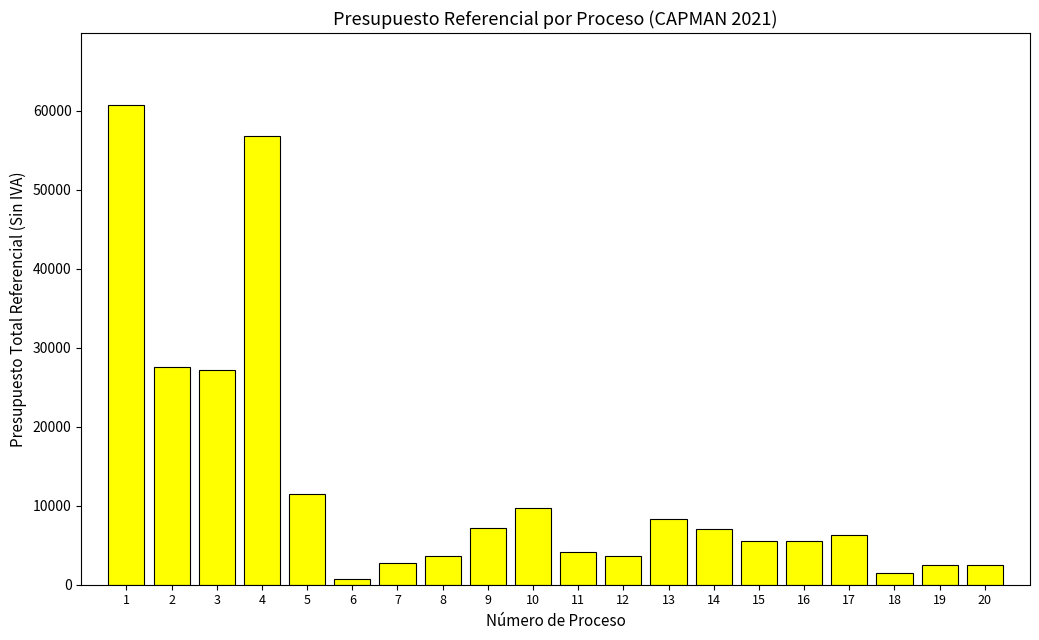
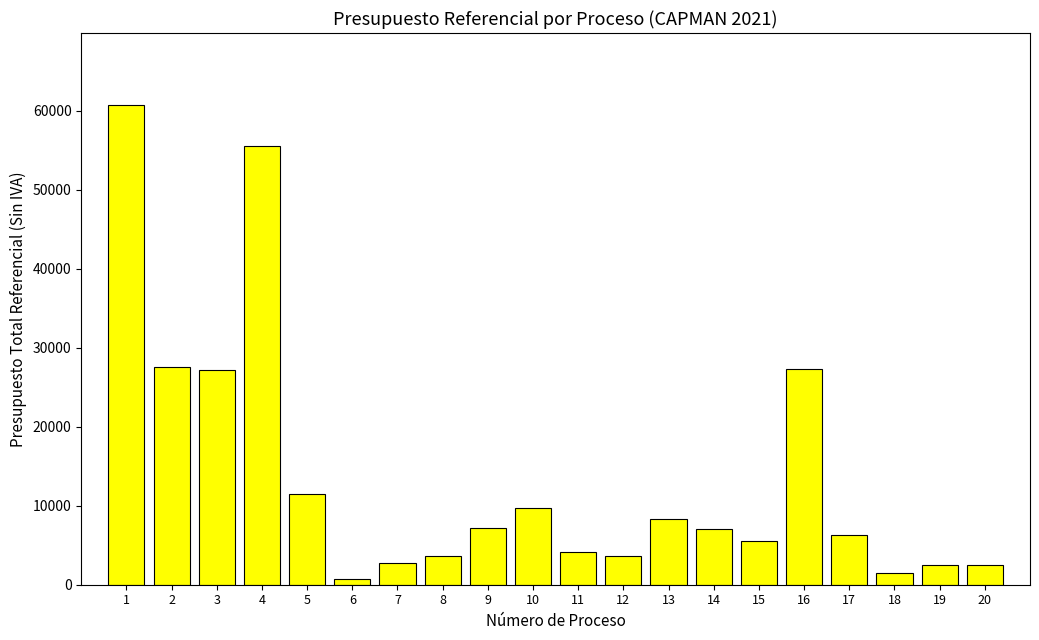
4: 57000 -> 56000
16: 6000 -> 27000
